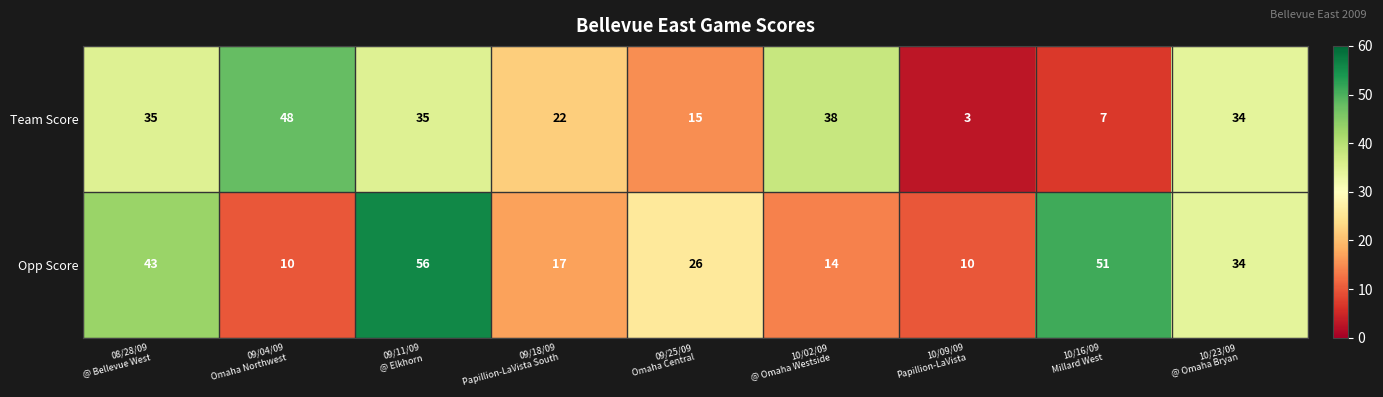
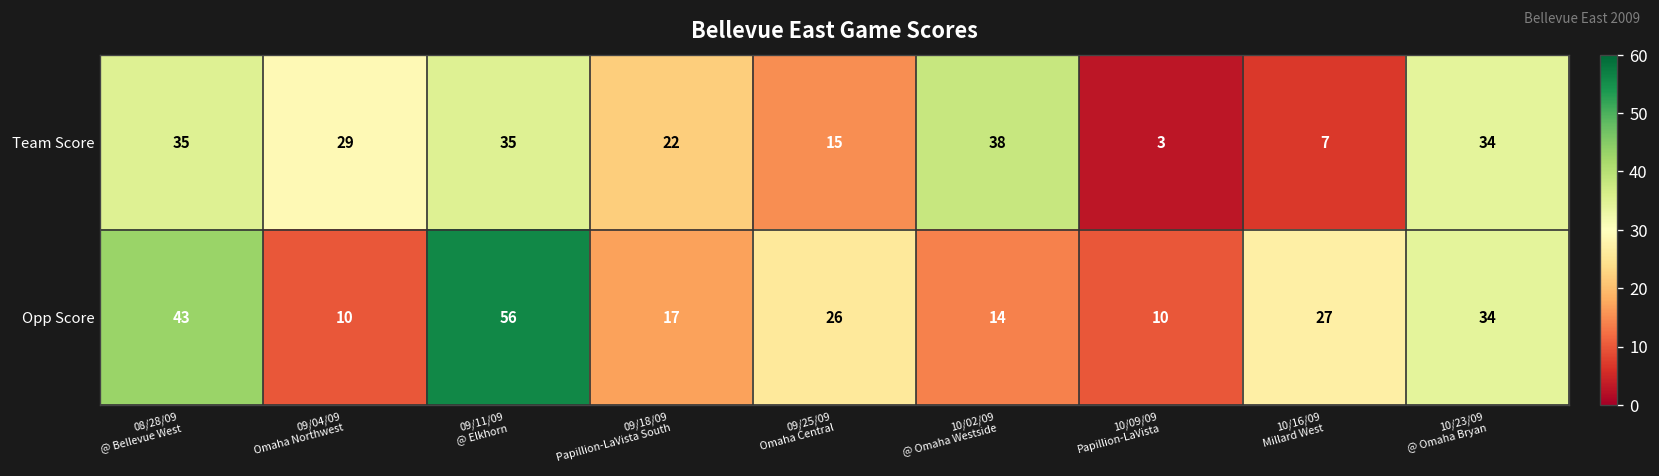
Team Score, 09/04/09 Omaha Northwest: 48 -> 29
Opp Score, 10/16/09 Millard West: 51 -> 27
